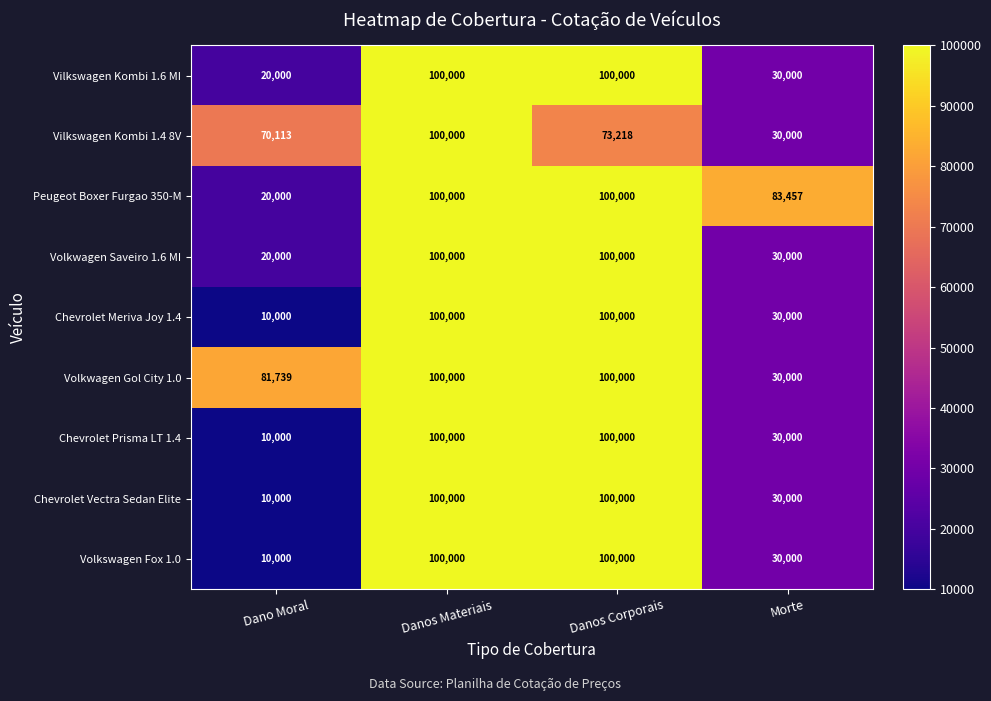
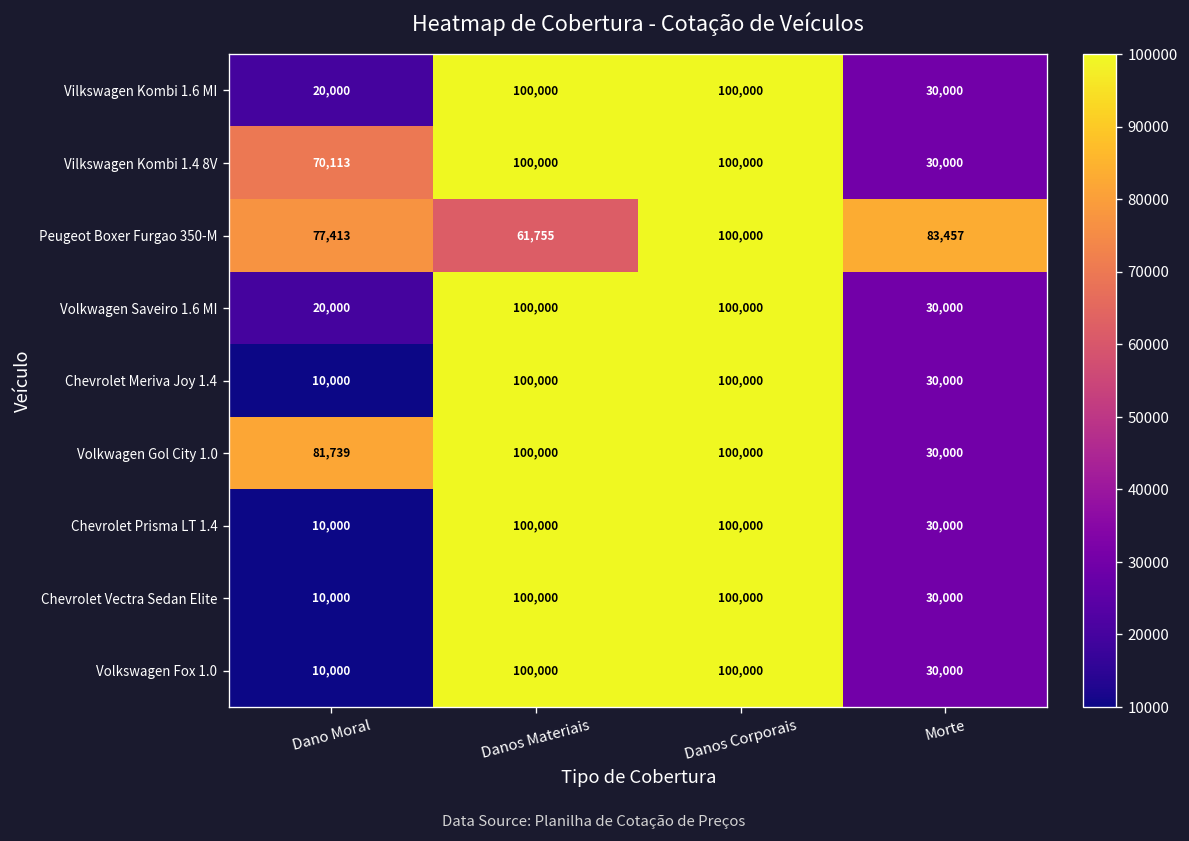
Vilkswagen Kombi 1.4 8V, Danos Corporais: 73,218 -> 100,000
Peugeot Boxer Furgao 350-M, Dano Moral: 20,000 -> 77,413
Peugeot Boxer Furgao 350-M, Danos Materiais: 100,000 -> 61,755
